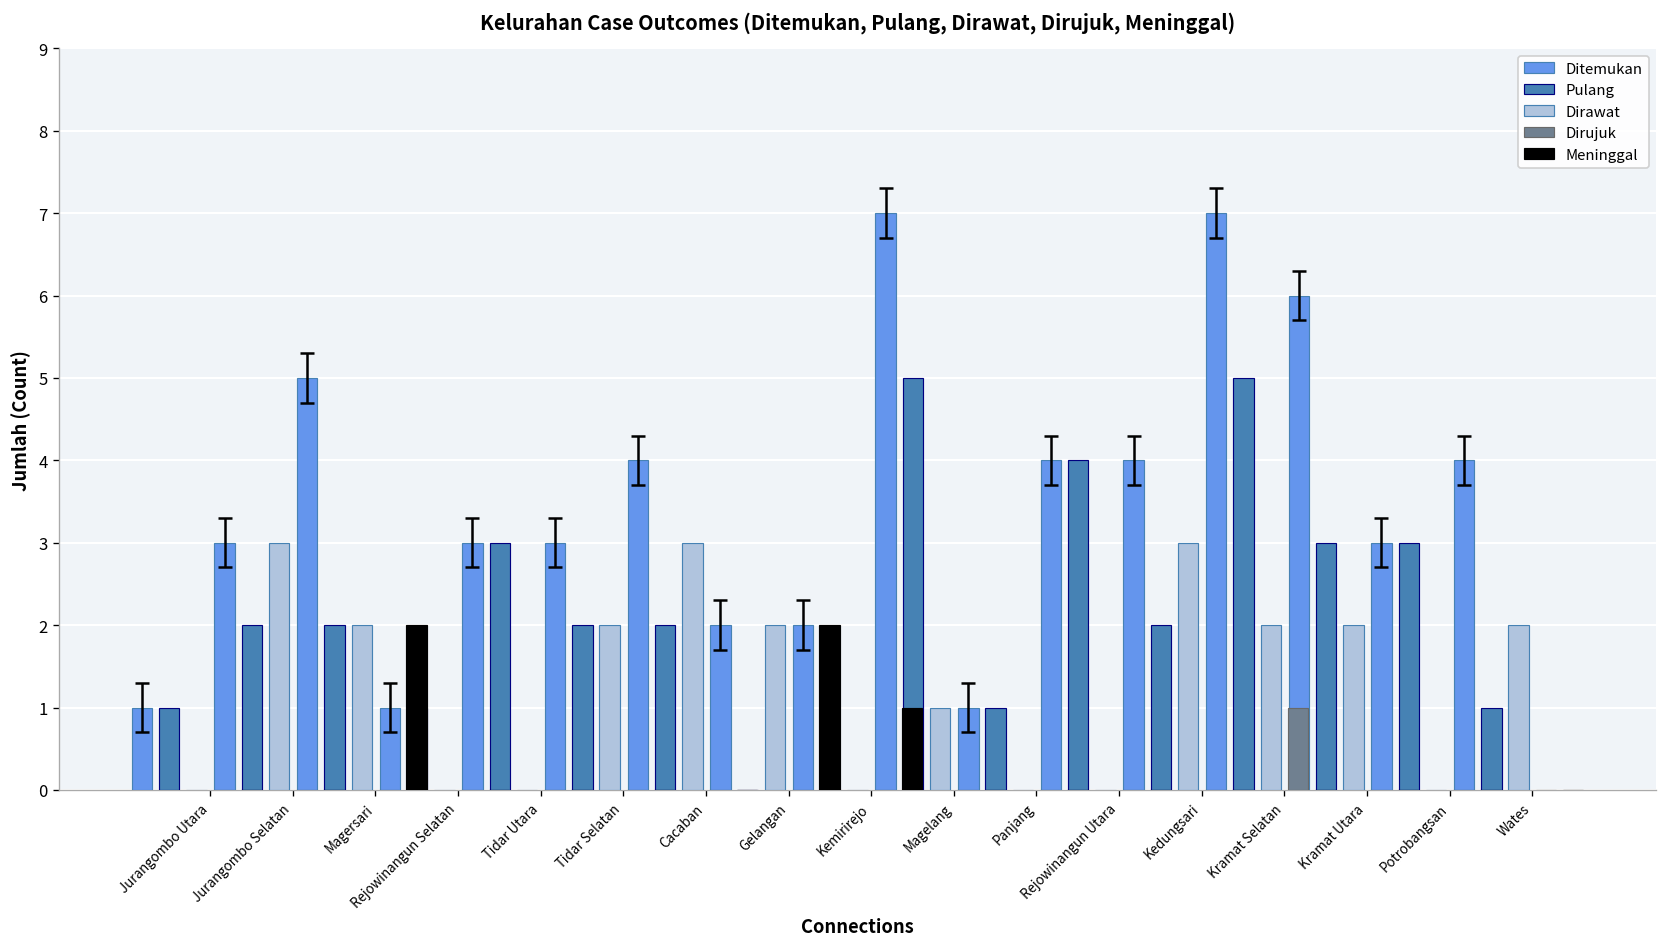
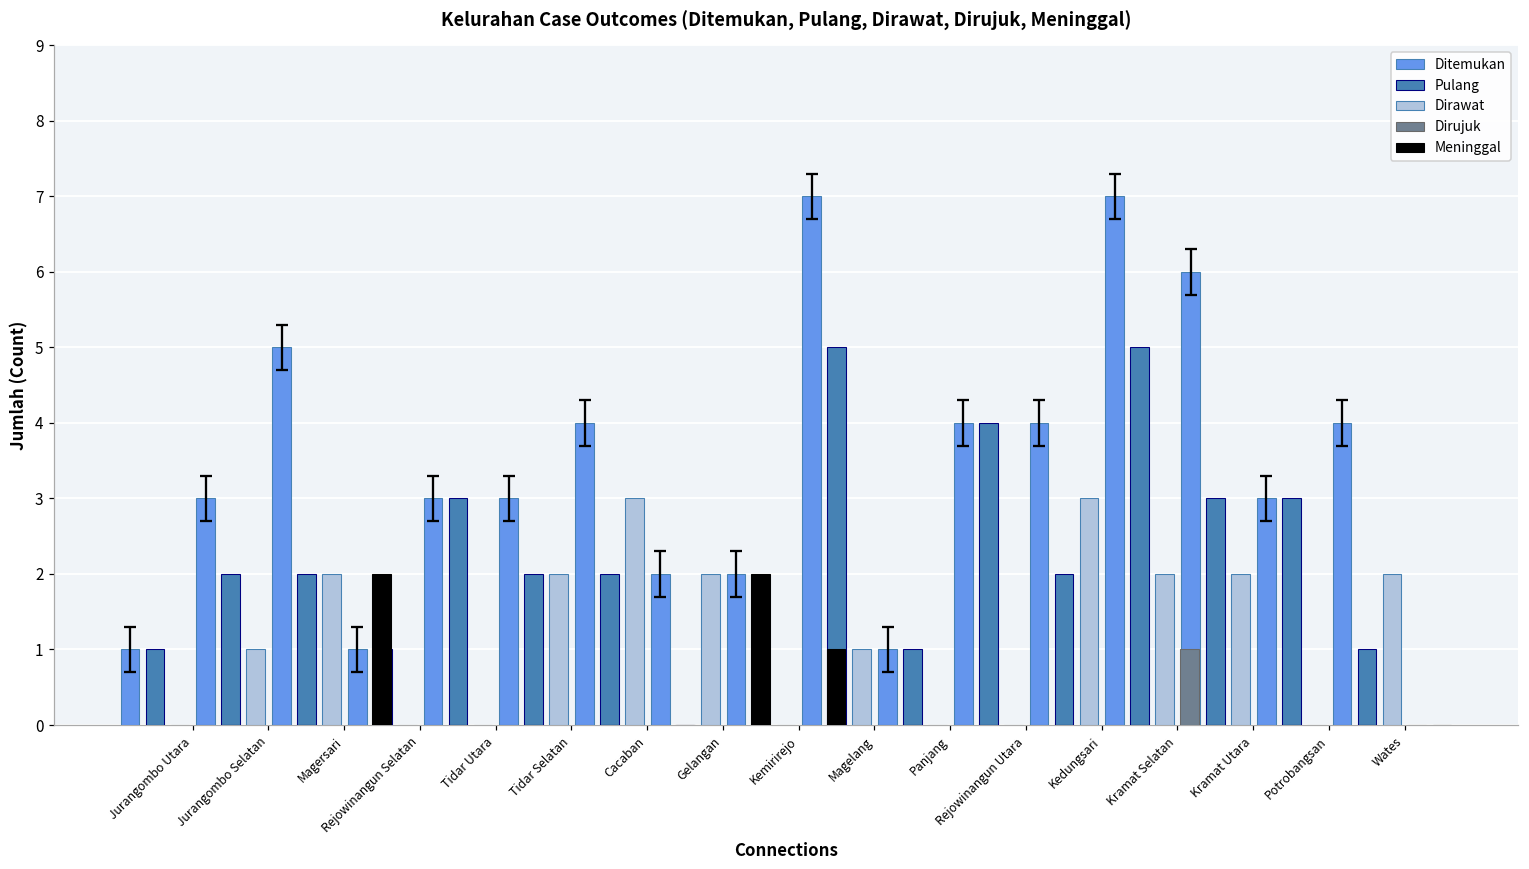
Dirawat, Jurangombo Selatan: 3 -> 1
